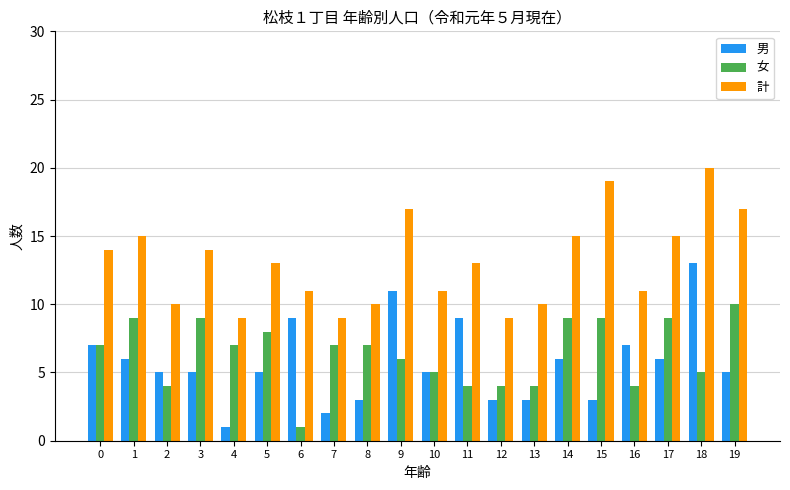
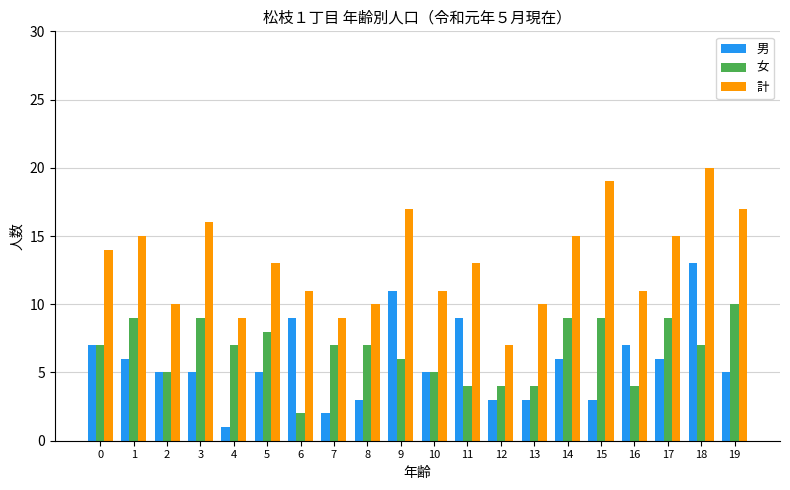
女, 2: 4 -> 5
計, 3: 14 -> 16
女, 6: 1 -> 2
計, 12: 9 -> 7
女, 18: 5 -> 7
